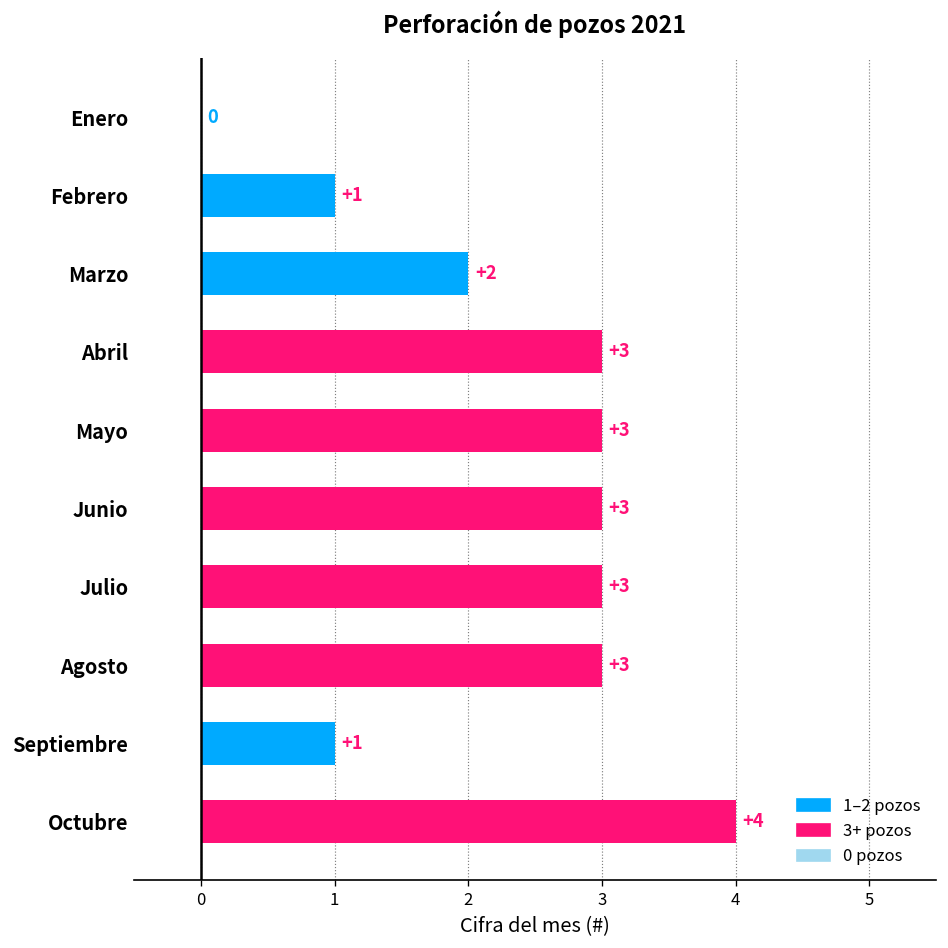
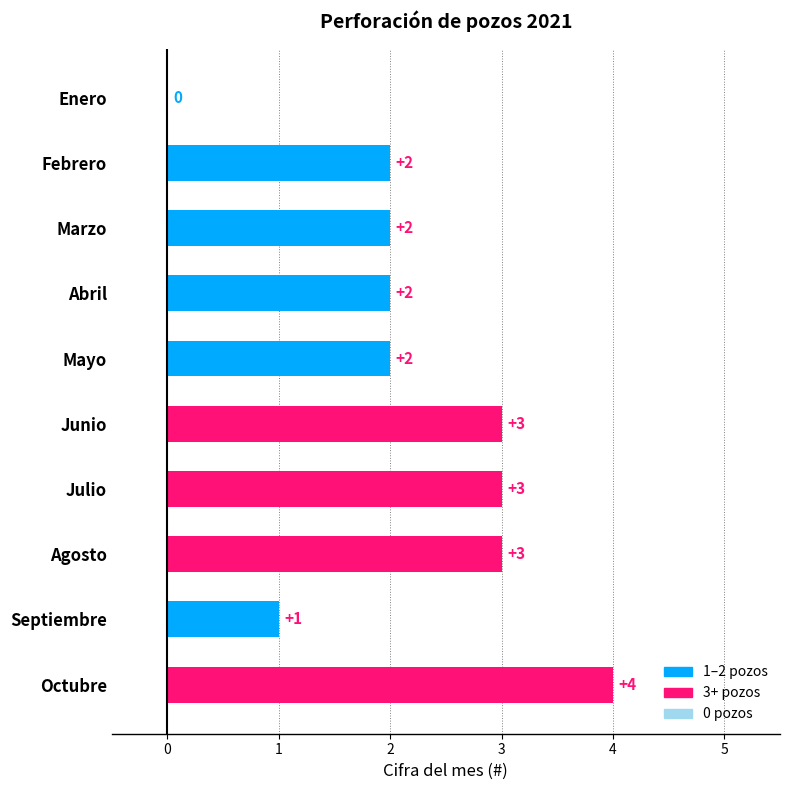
Febrero: +1 -> +2
Abril: +3 -> +2
Mayo: +3 -> +2
